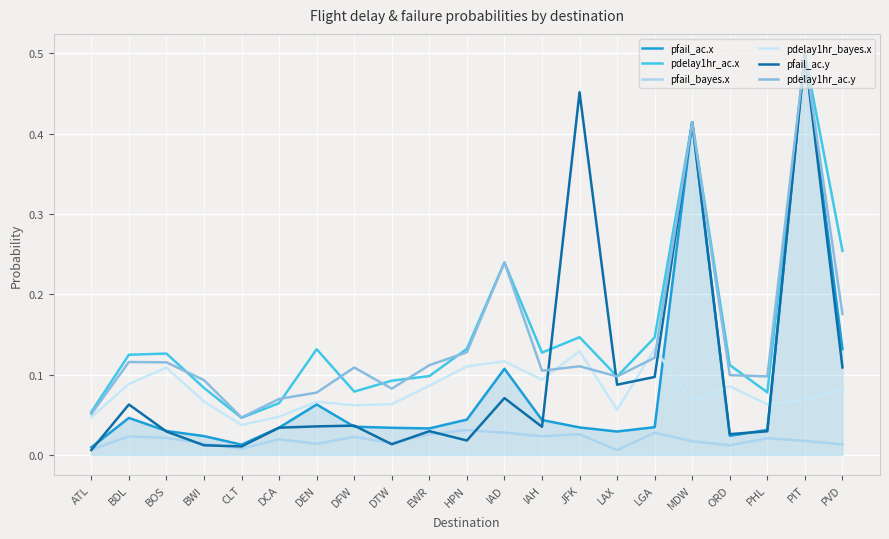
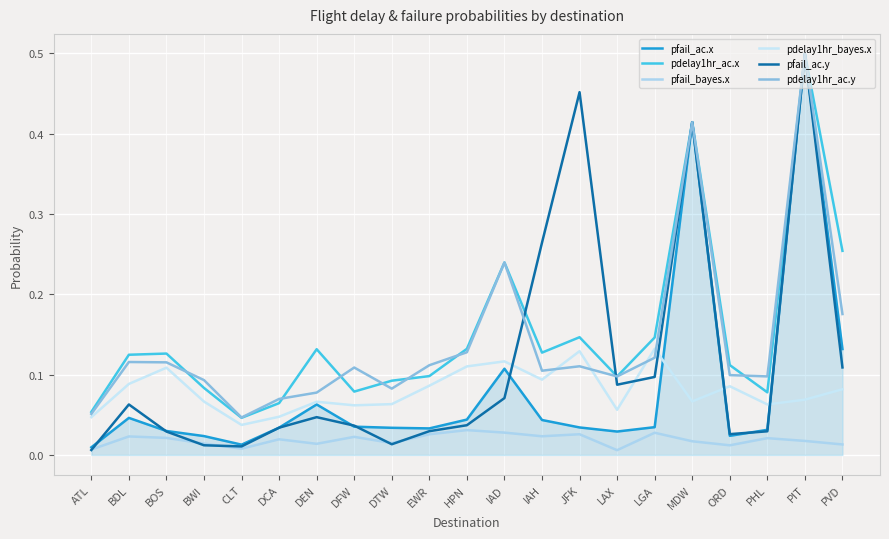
pfail_ac.y, DEN: 0.04 -> 0.05
pfail_ac.y, HPN: 0.02 -> 0.04
pfail_ac.y, IAH: 0.04 -> 0.26
